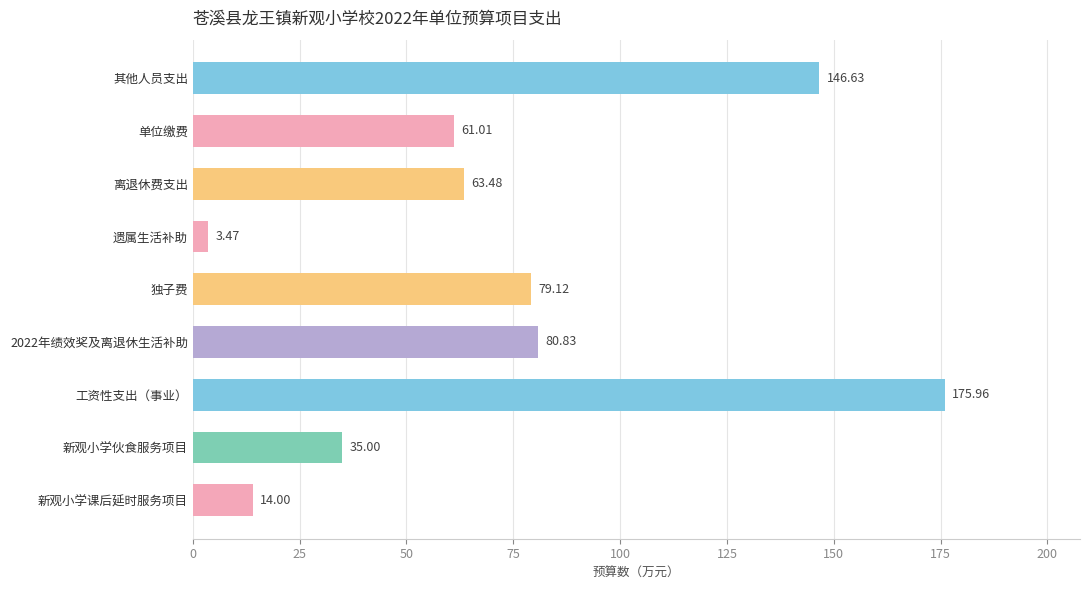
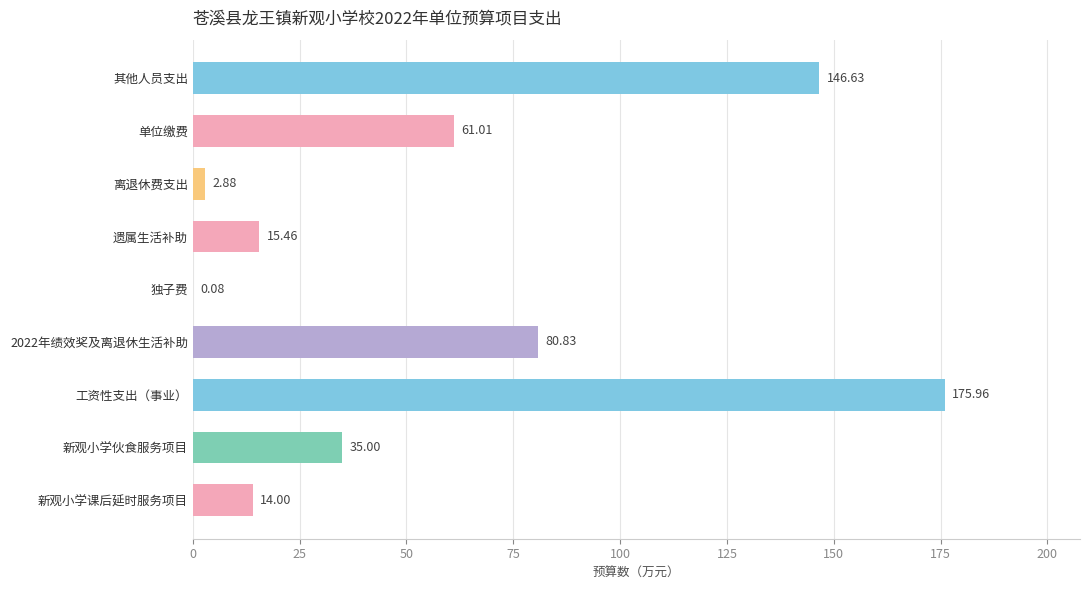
离退休费支出: 63.48 -> 2.88
遗属生活补助: 3.47 -> 15.46
独子费: 79.12 -> 0.08
